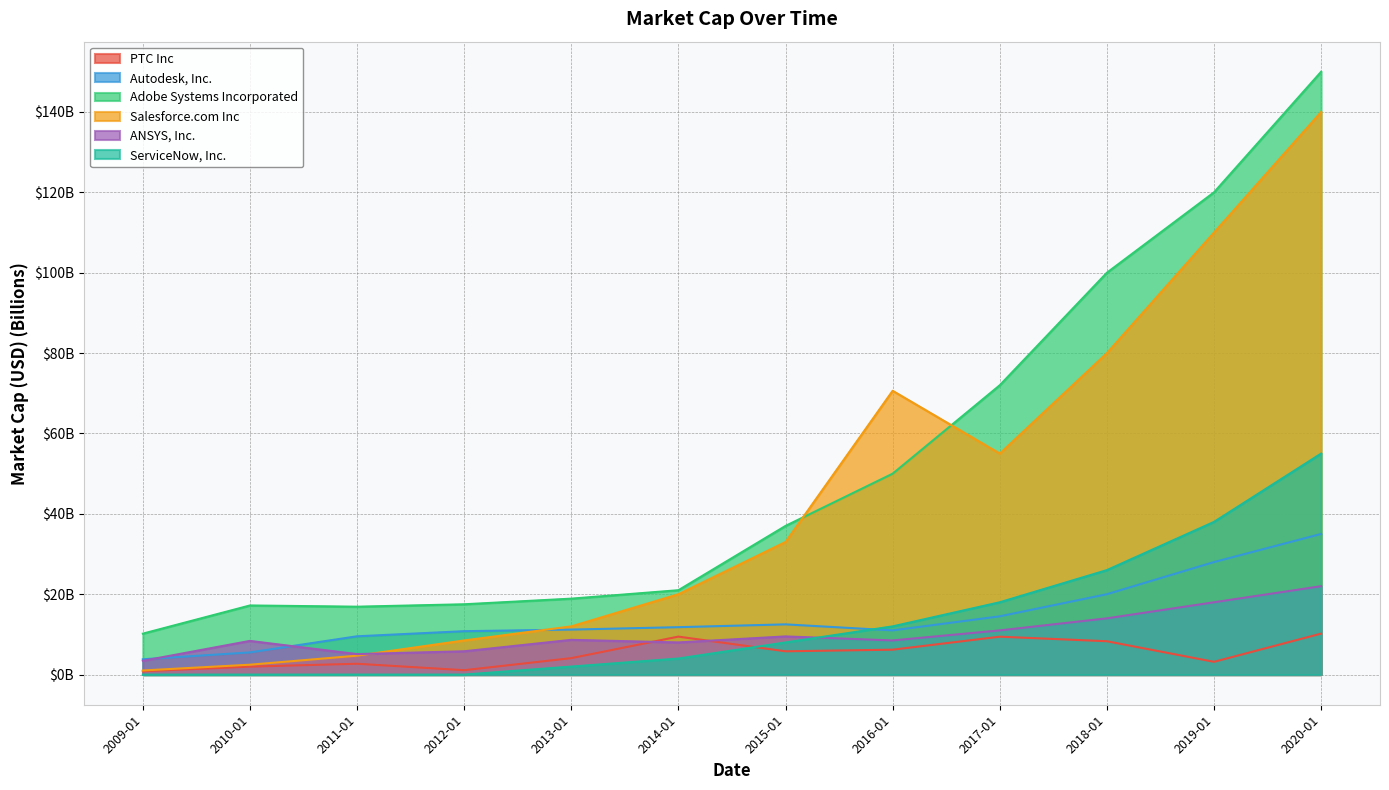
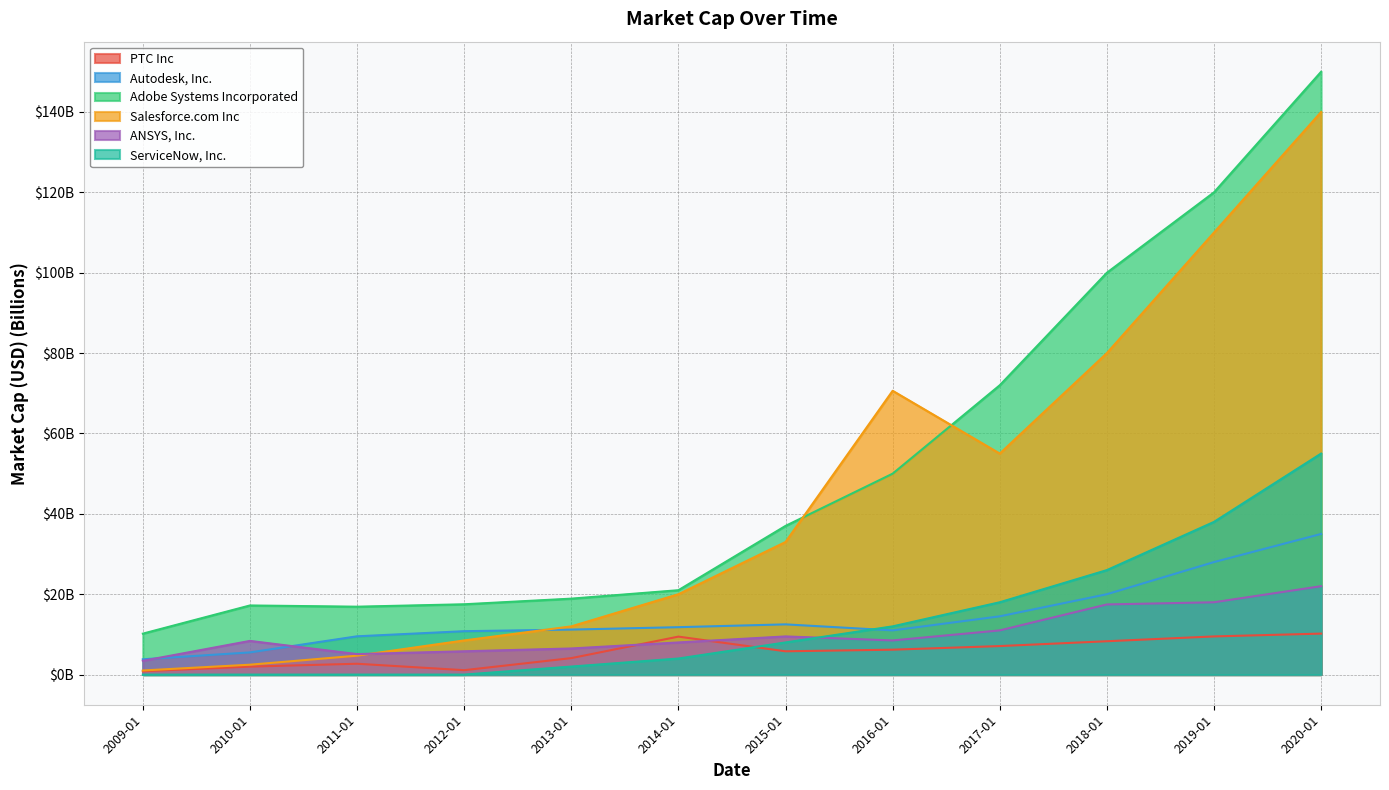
ANSYS, Inc., 2013-01: $9000000000 -> $7000000000
PTC Inc, 2017-01: $9000000000 -> $7000000000
ANSYS, Inc., 2018-01: $14000000000 -> $17000000000
PTC Inc, 2019-01: $3000000000 -> $10000000000
